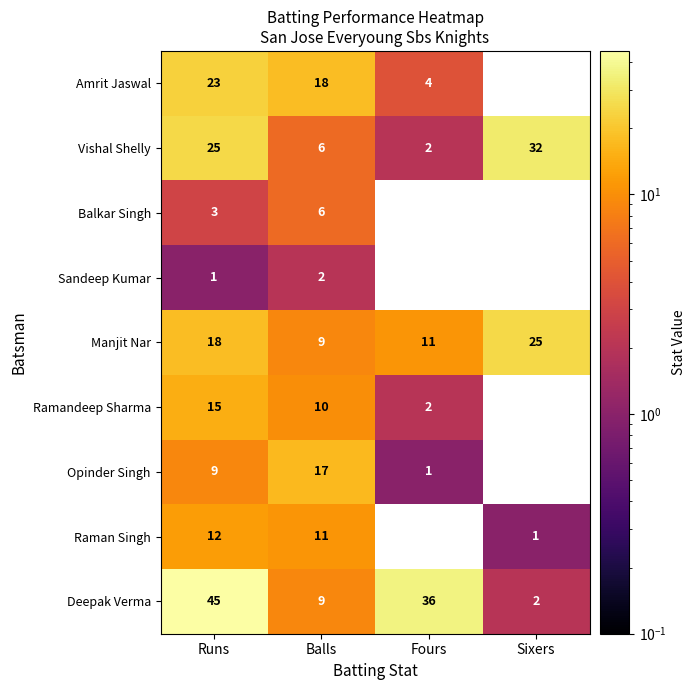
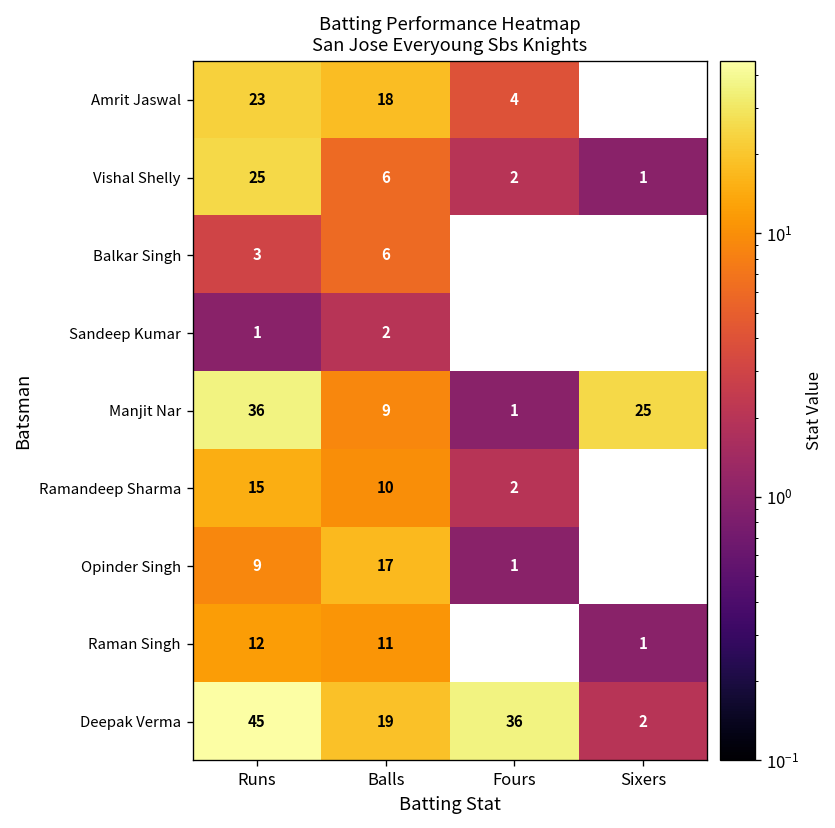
Vishal Shelly, Sixers: 32 -> 1
Manjit Nar, Runs: 18 -> 36
Manjit Nar, Fours: 11 -> 1
Deepak Verma, Balls: 9 -> 19
